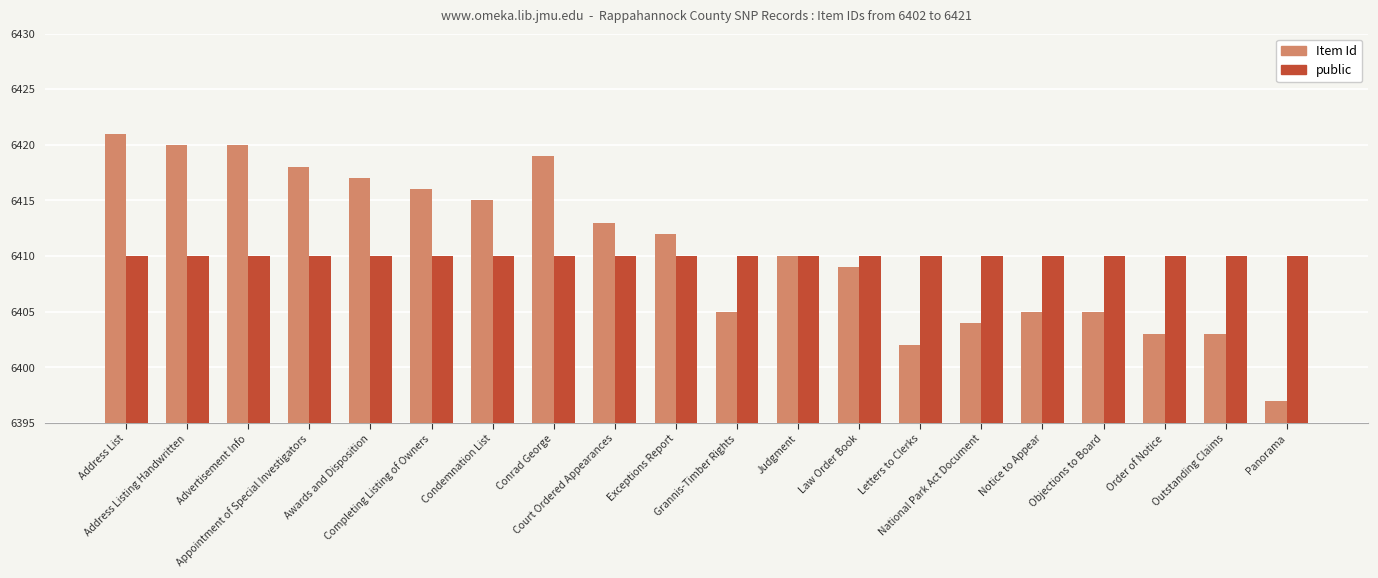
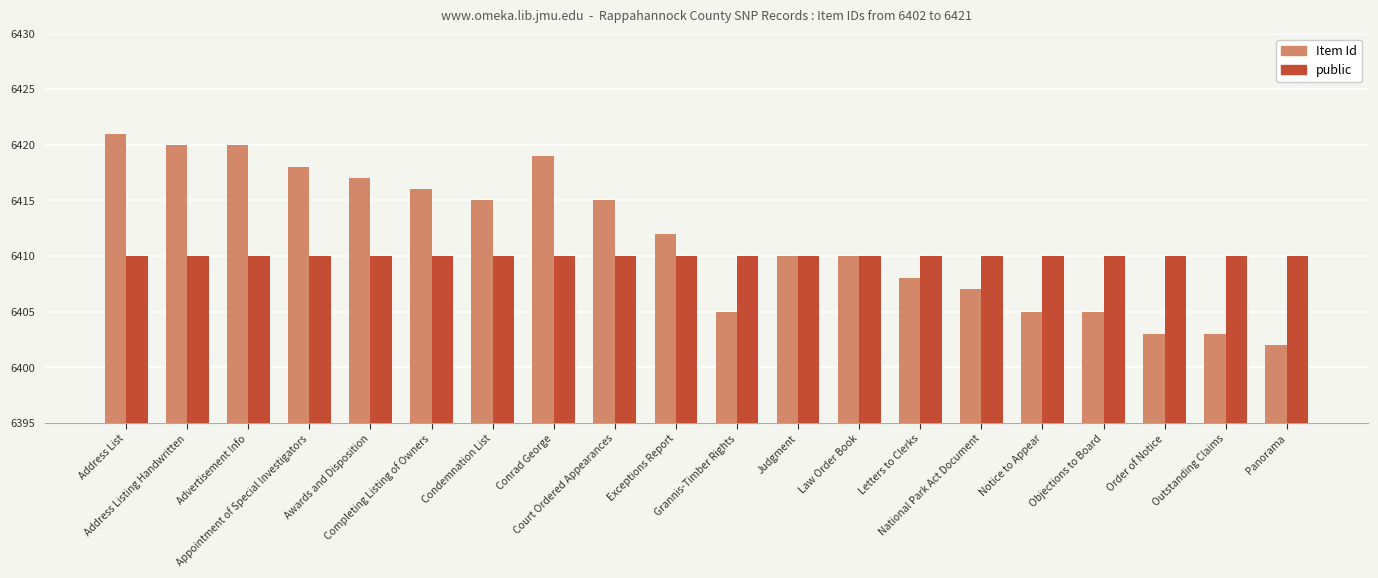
Item Id, Court Ordered Appearances: 6413 -> 6415
Item Id, Law Order Book: 6409 -> 6410
Item Id, Letters to Clerks: 6402 -> 6408
Item Id, National Park Act Document: 6404 -> 6407
Item Id, Panorama: 6397 -> 6402
